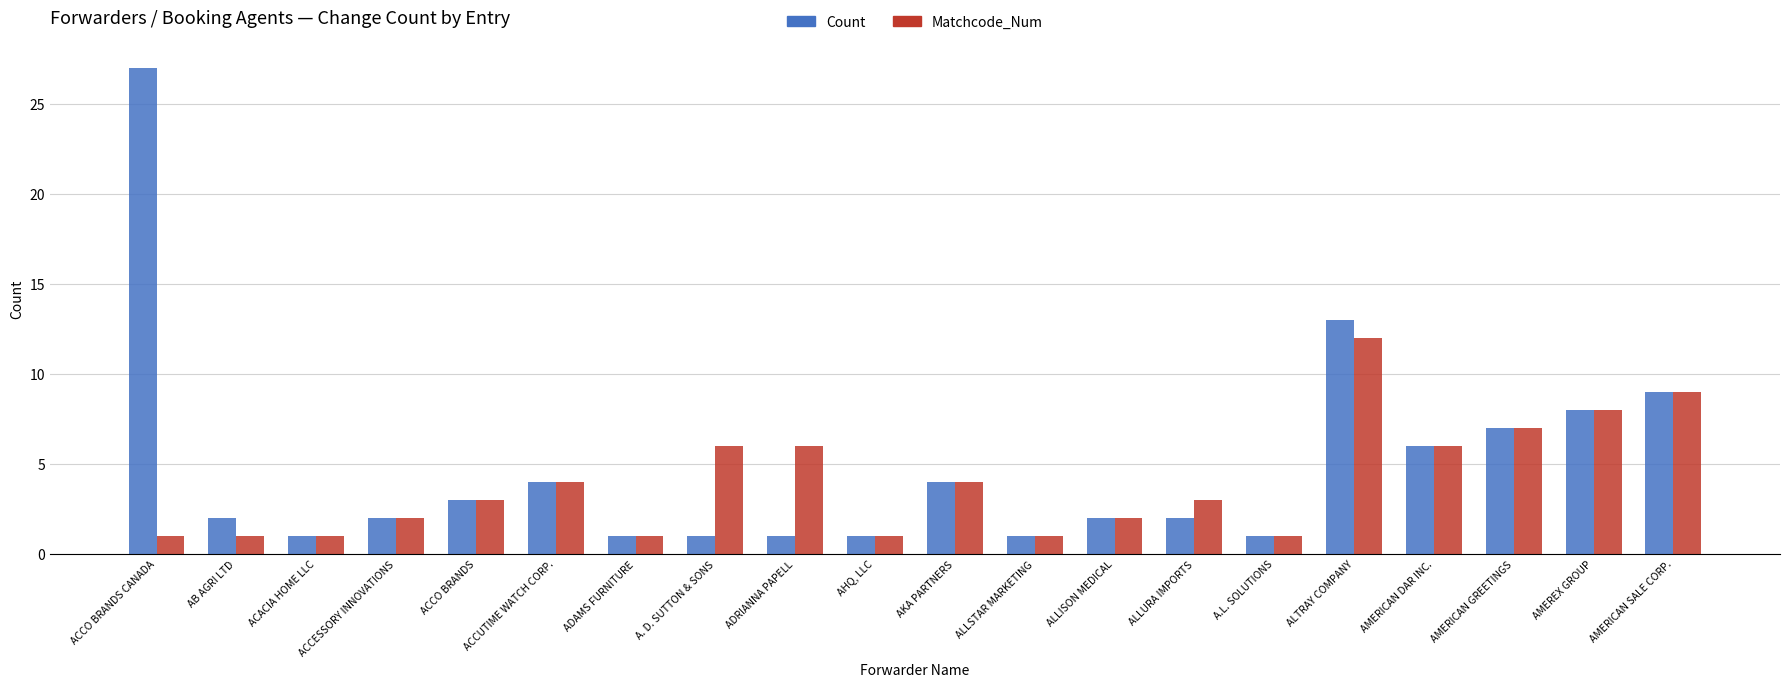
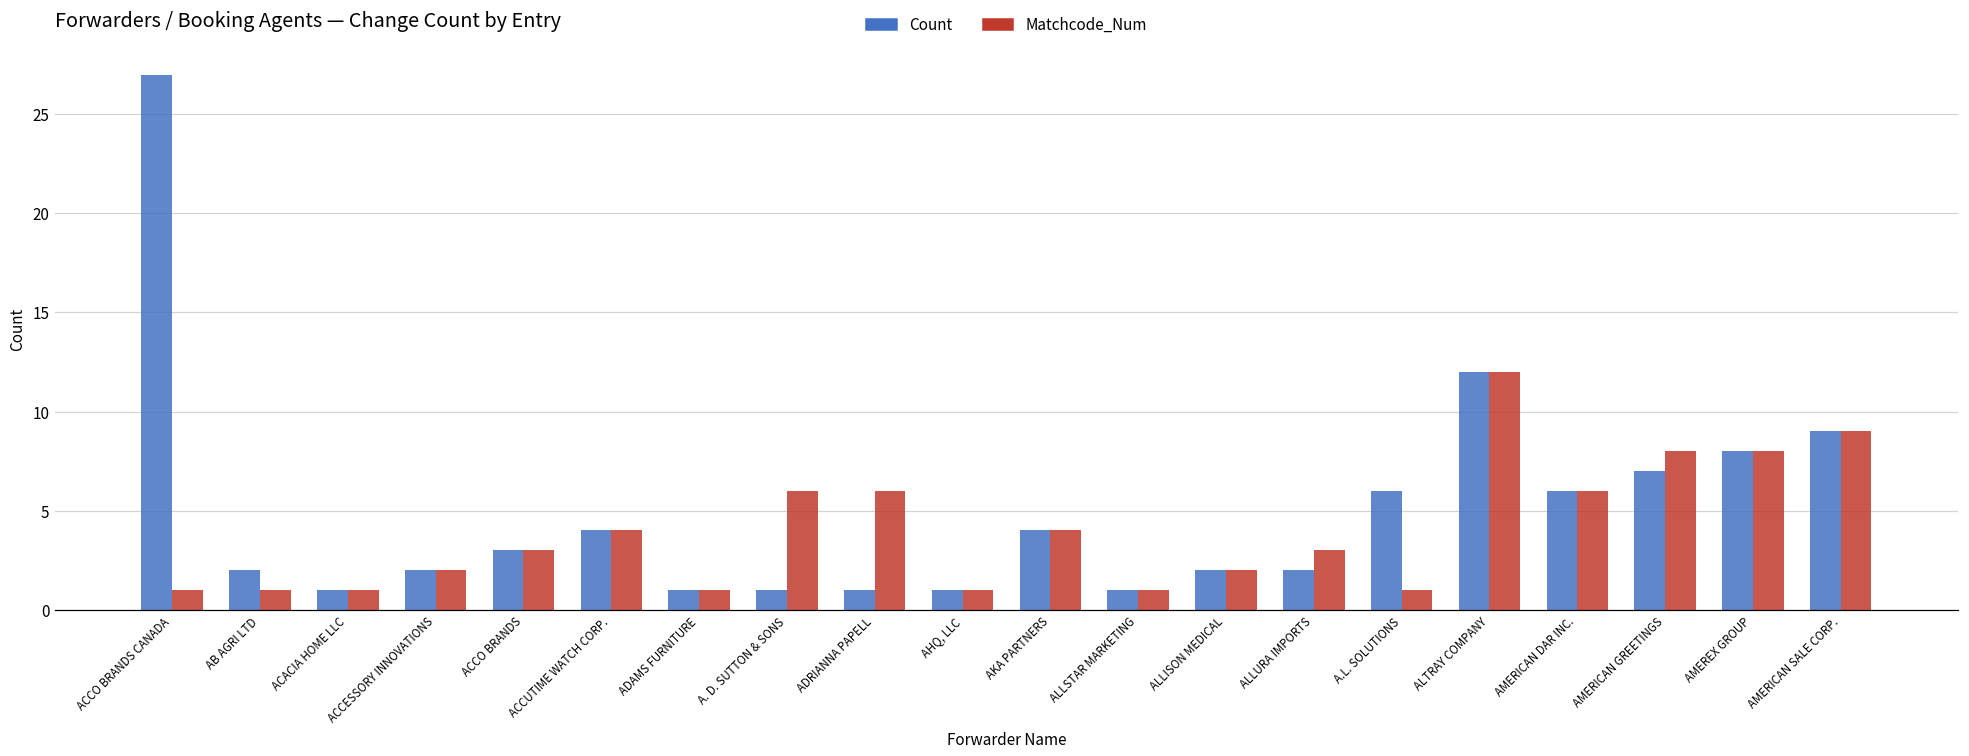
Count, A.L. SOLUTIONS: 1 -> 6
Count, ALTRAY COMPANY: 13 -> 12
Matchcode_Num, AMERICAN GREETINGS: 7 -> 8
